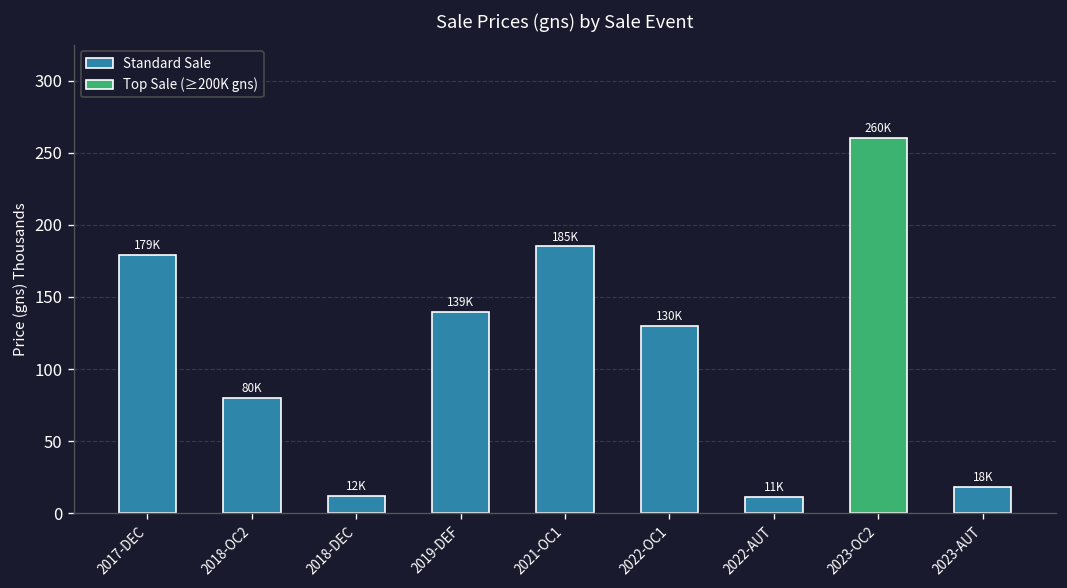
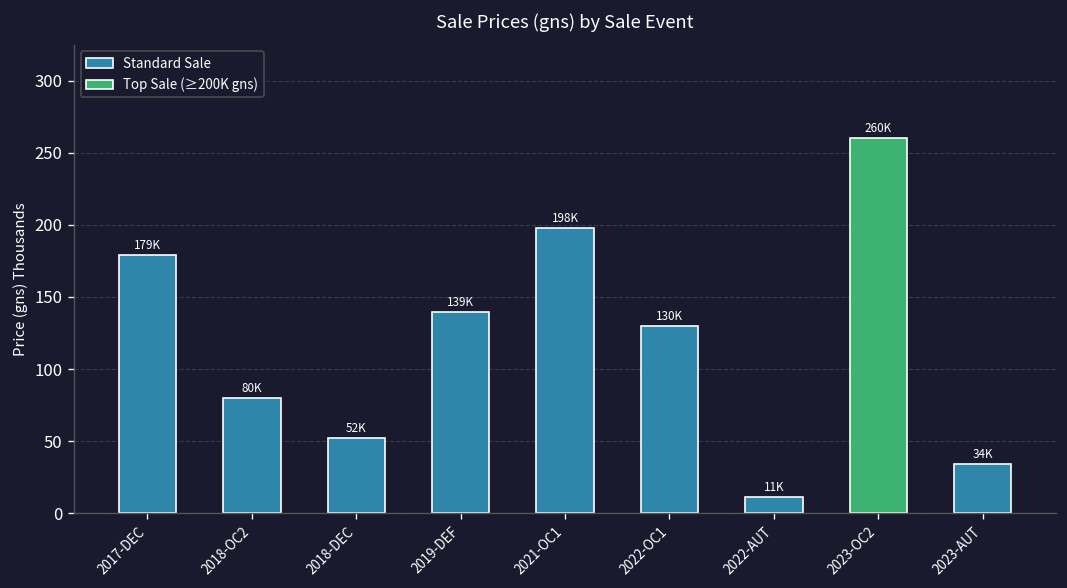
2018-DEC: 12K -> 52K
2021-OC1: 185K -> 198K
2023-AUT: 18K -> 34K
